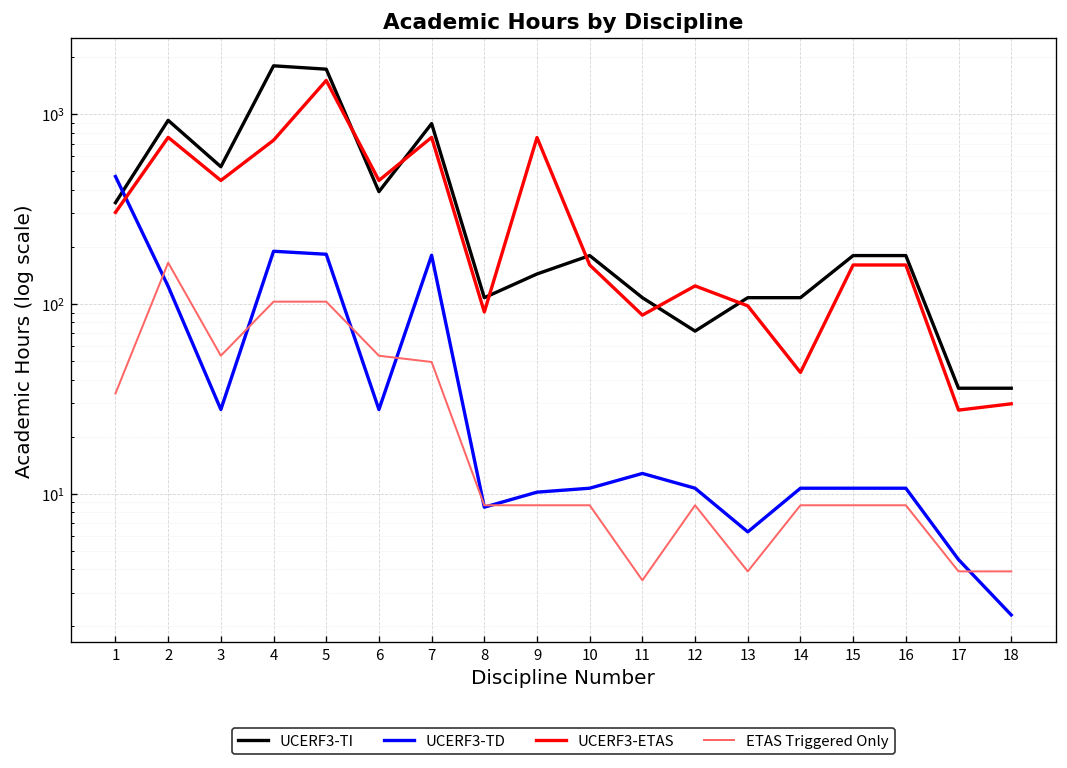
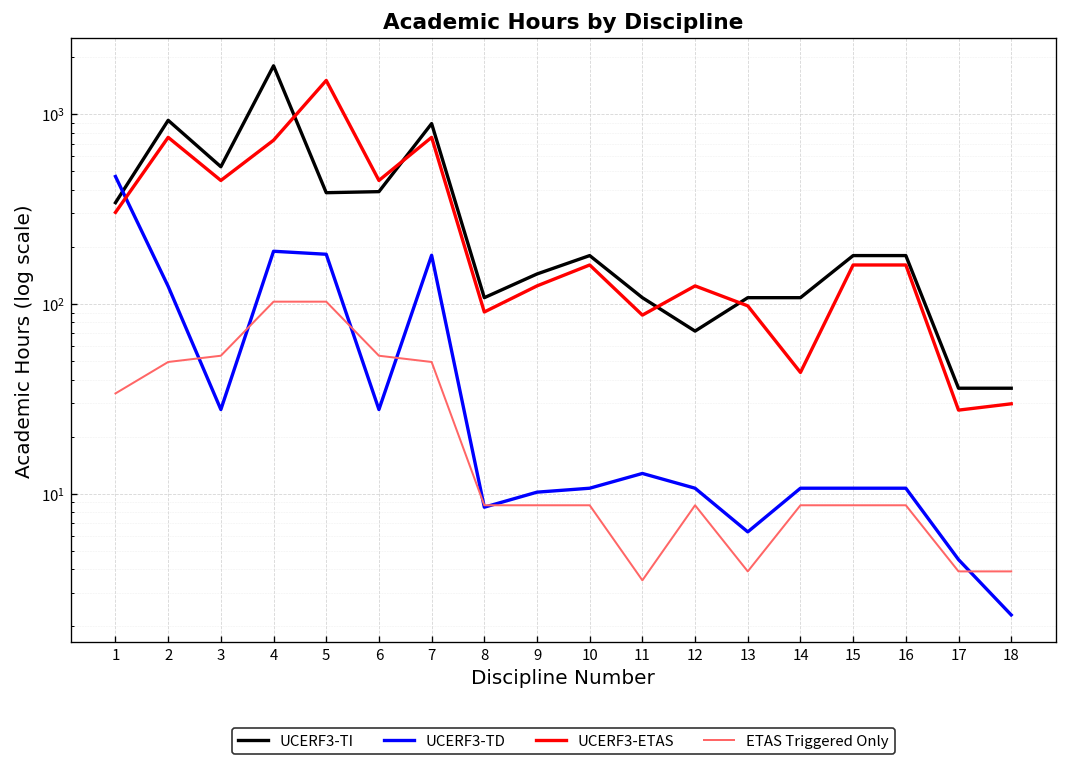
ETAS Triggered Only, 2: 170 -> 50
UCERF3-TI, 5: 1700 -> 390
UCERF3-ETAS, 9: 800 -> 120
